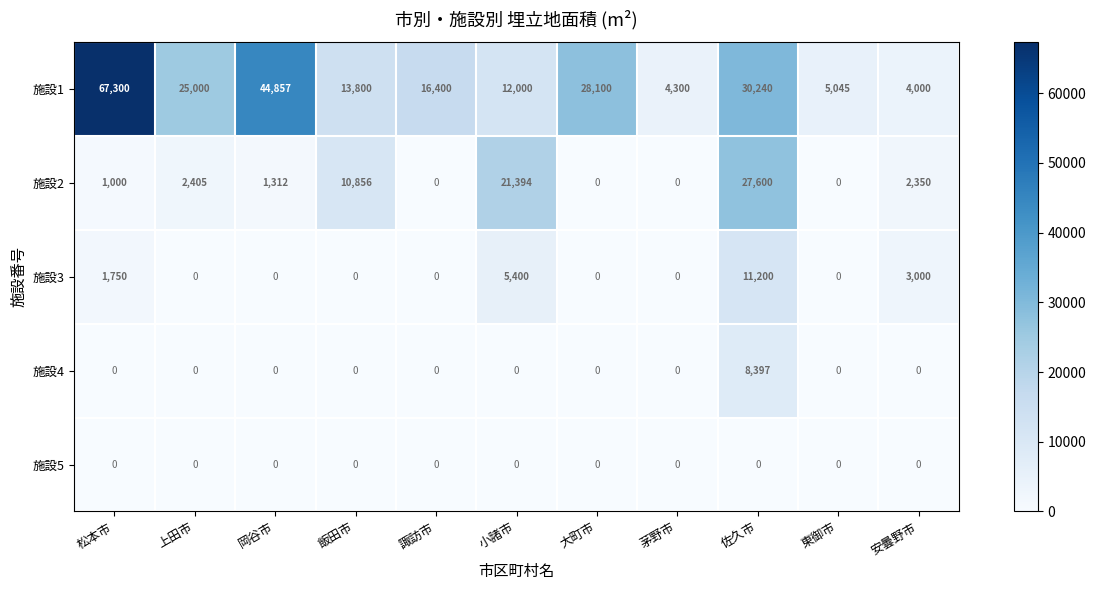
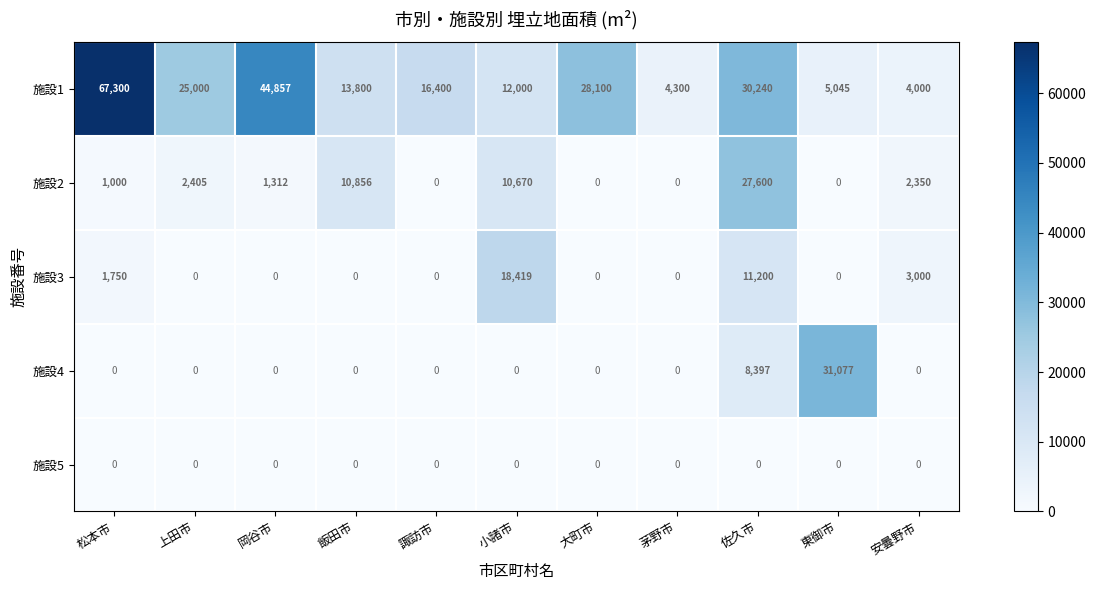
施設2, 小諸市: 21,394 -> 10,670
施設3, 小諸市: 5,400 -> 18,419
施設4, 東御市: 0 -> 31,077
